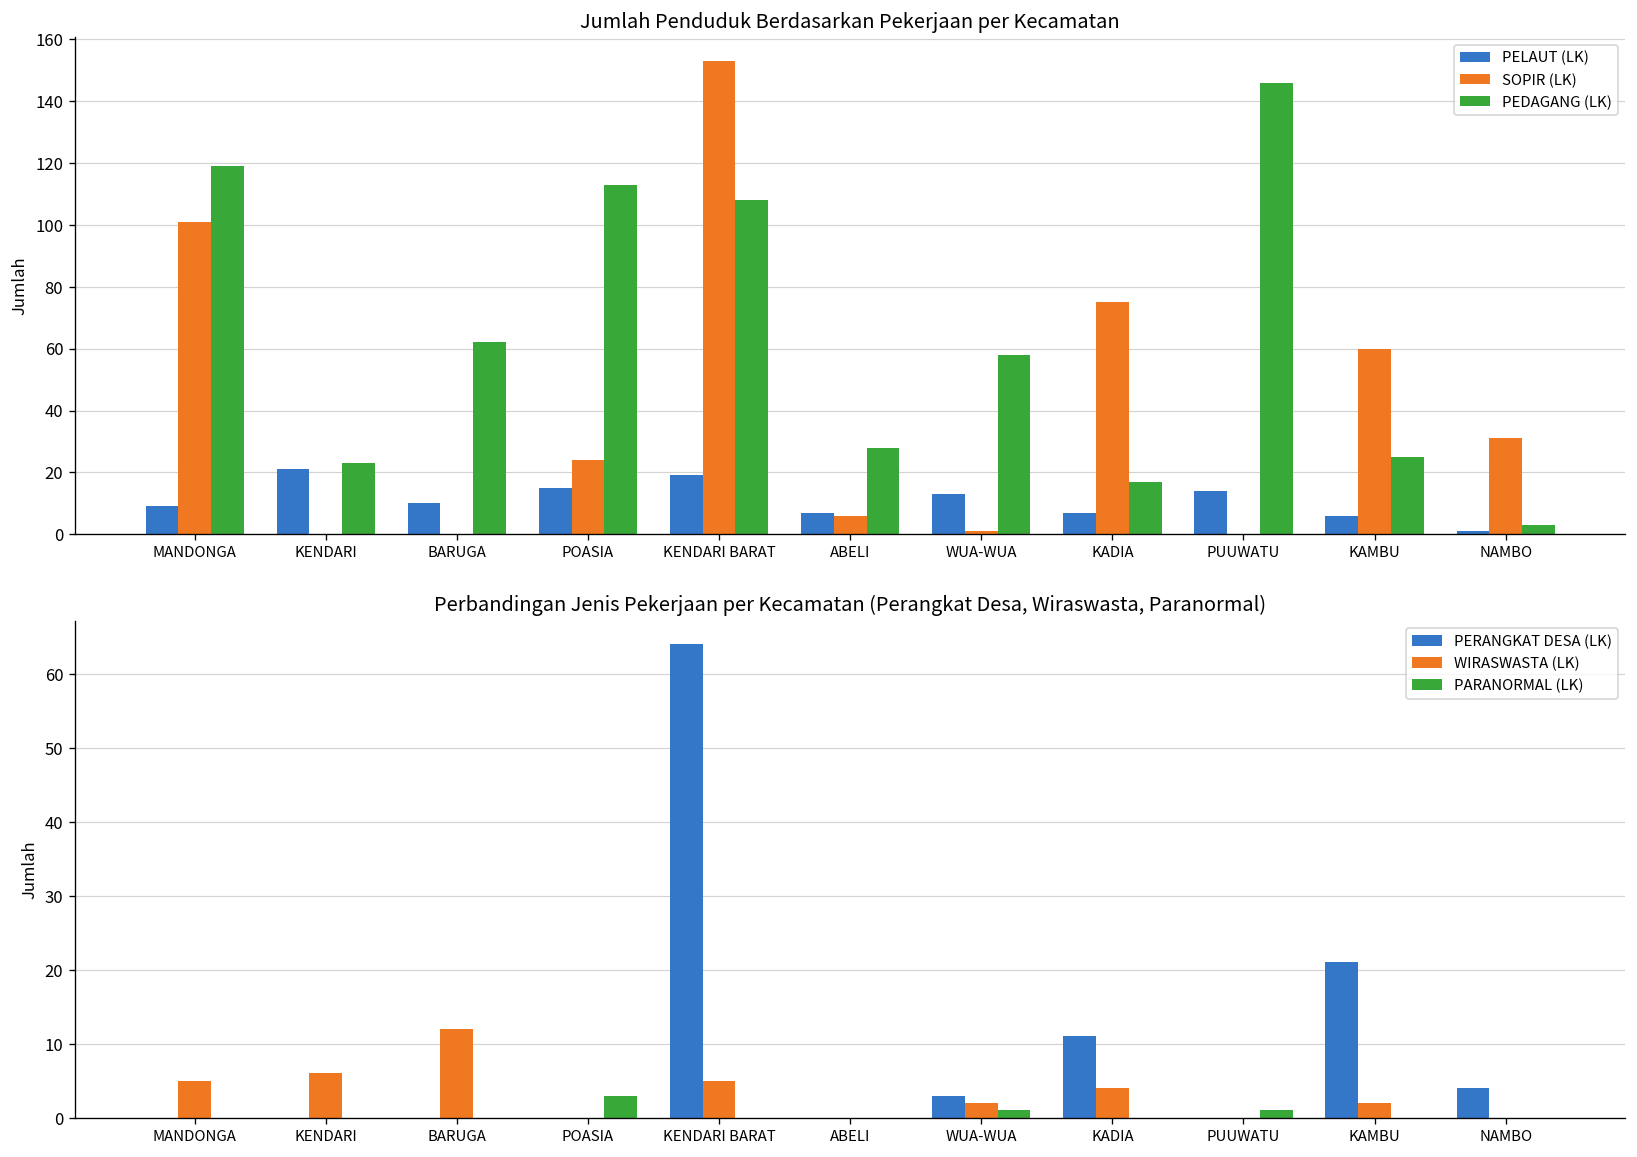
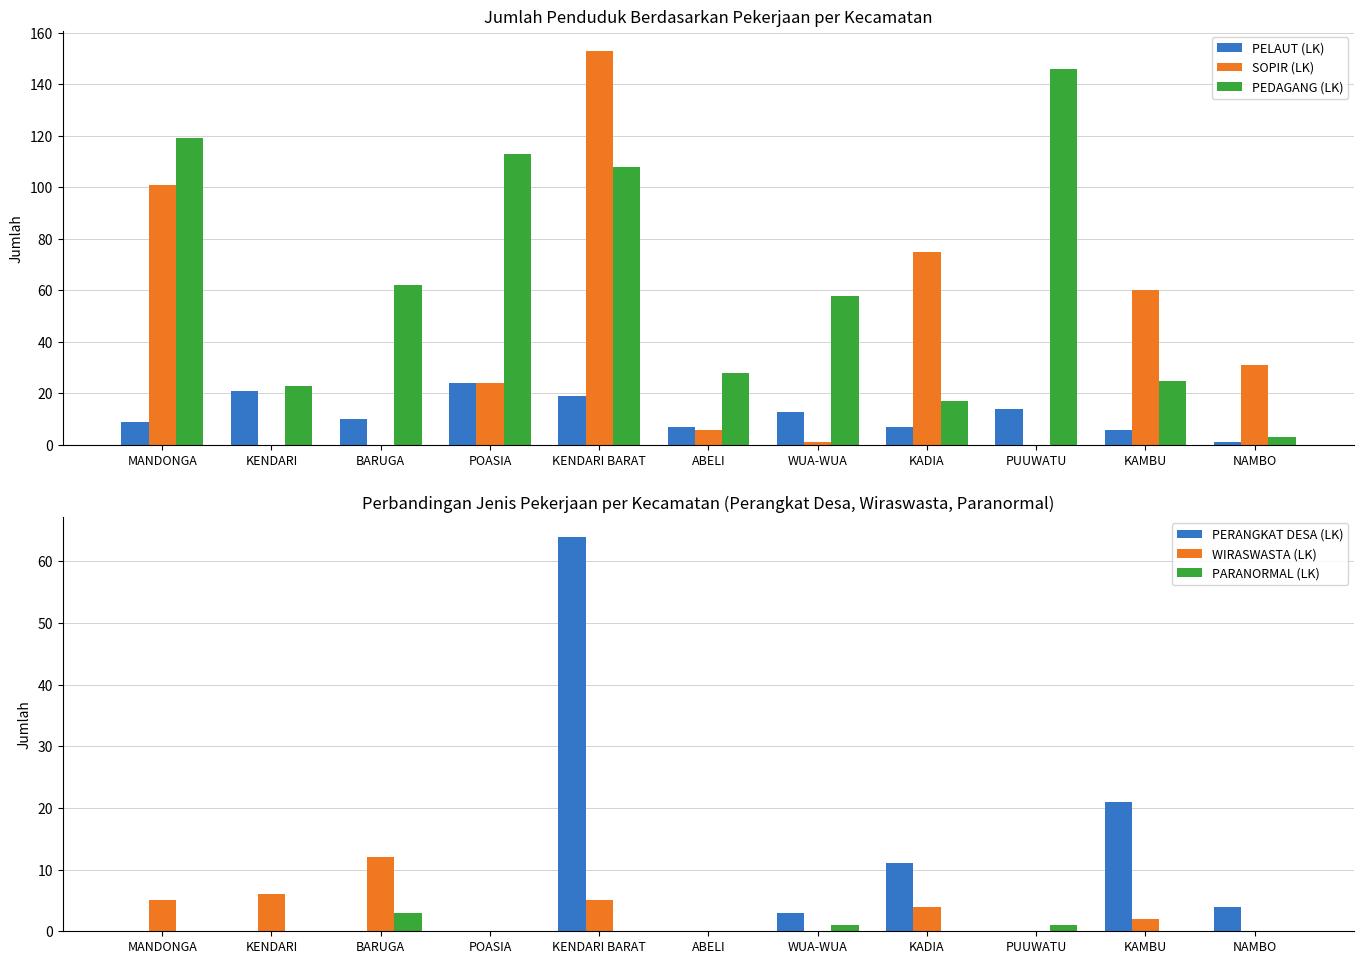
Jumlah Penduduk Berdasarkan Pekerjaan per Kecamatan, PELAUT (LK), POASIA: 15 -> 24
Perbandingan Jenis Pekerjaan per Kecamatan (Perangkat Desa, Wiraswasta, Paranormal), PARANORMAL (LK), BARUGA: 0 -> 3
Perbandingan Jenis Pekerjaan per Kecamatan (Perangkat Desa, Wiraswasta, Paranormal), PARANORMAL (LK), POASIA: 3 -> 0
Perbandingan Jenis Pekerjaan per Kecamatan (Perangkat Desa, Wiraswasta, Paranormal), WIRASWASTA (LK), WUA-WUA: 2 -> 0
